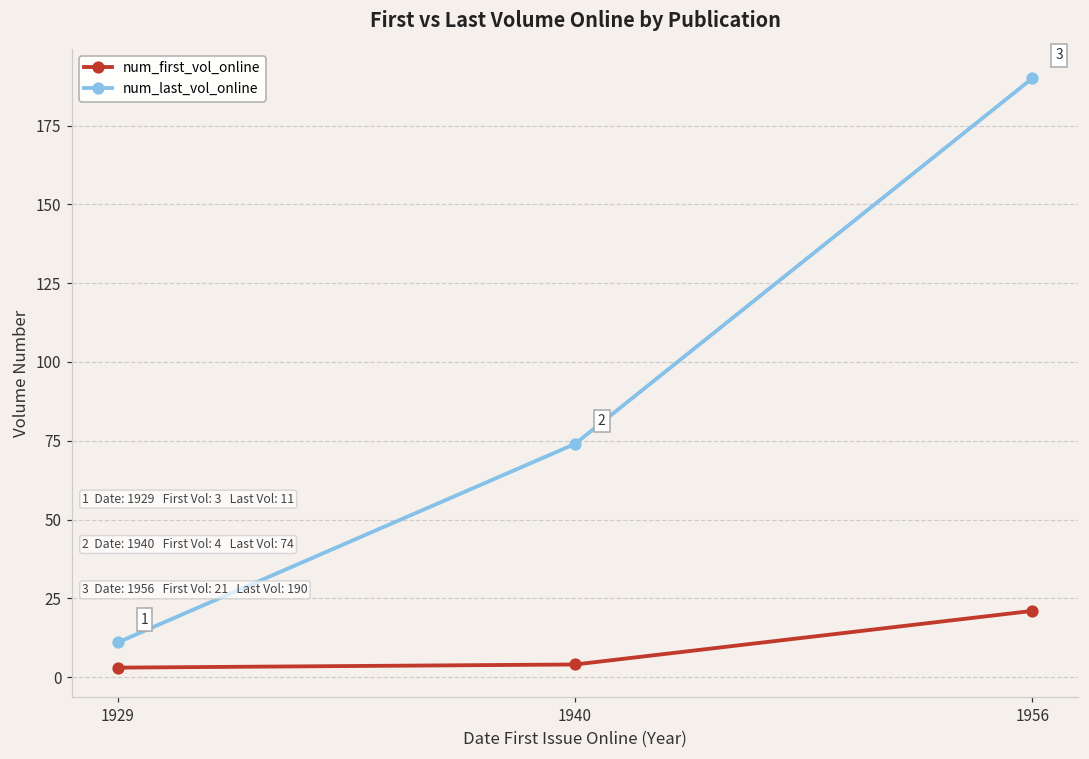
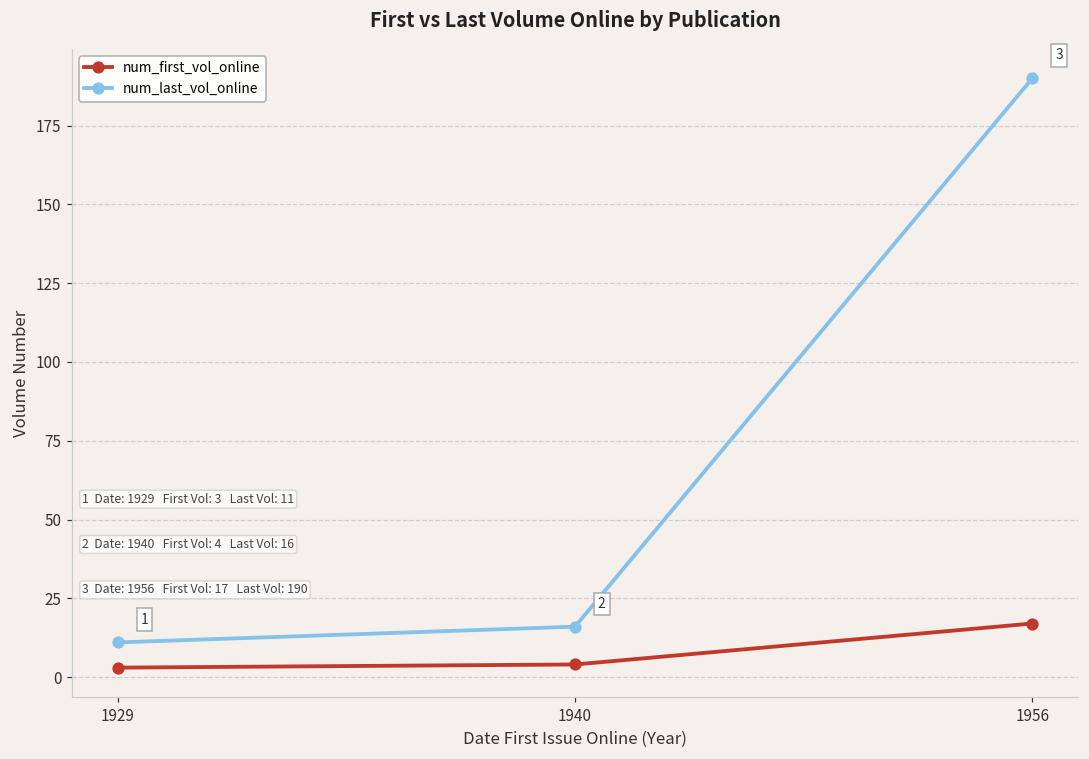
num_last_vol_online, 1940: 74 -> 16
num_first_vol_online, 1956: 21 -> 17
